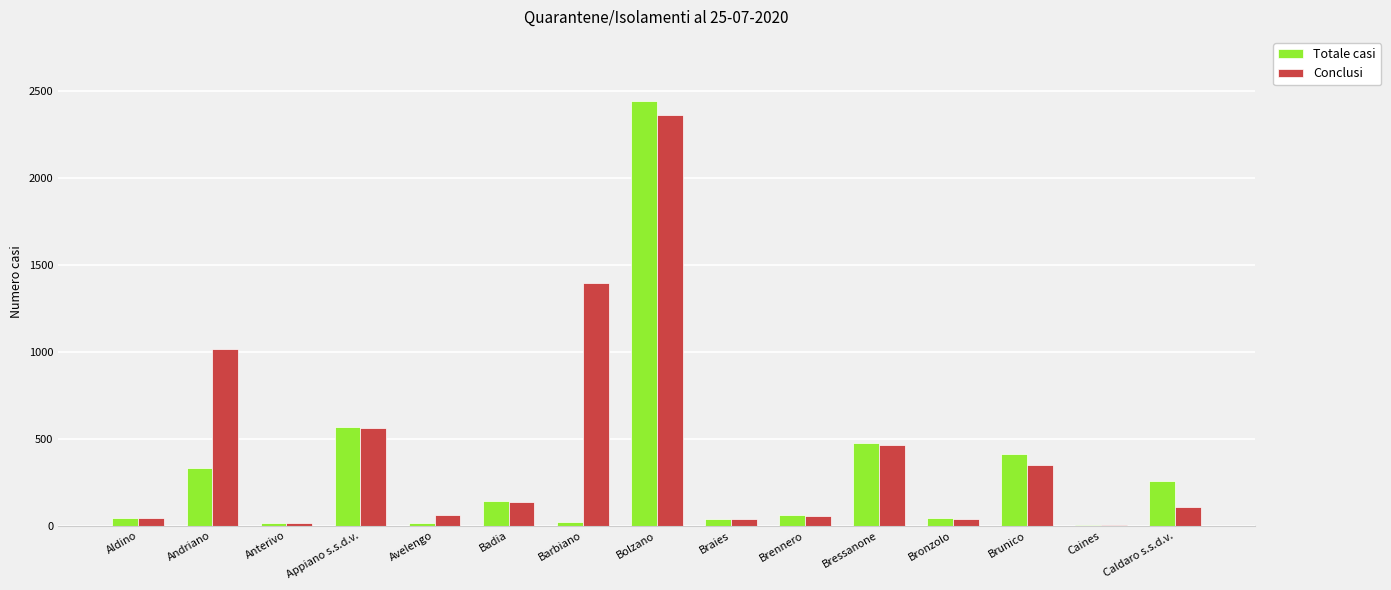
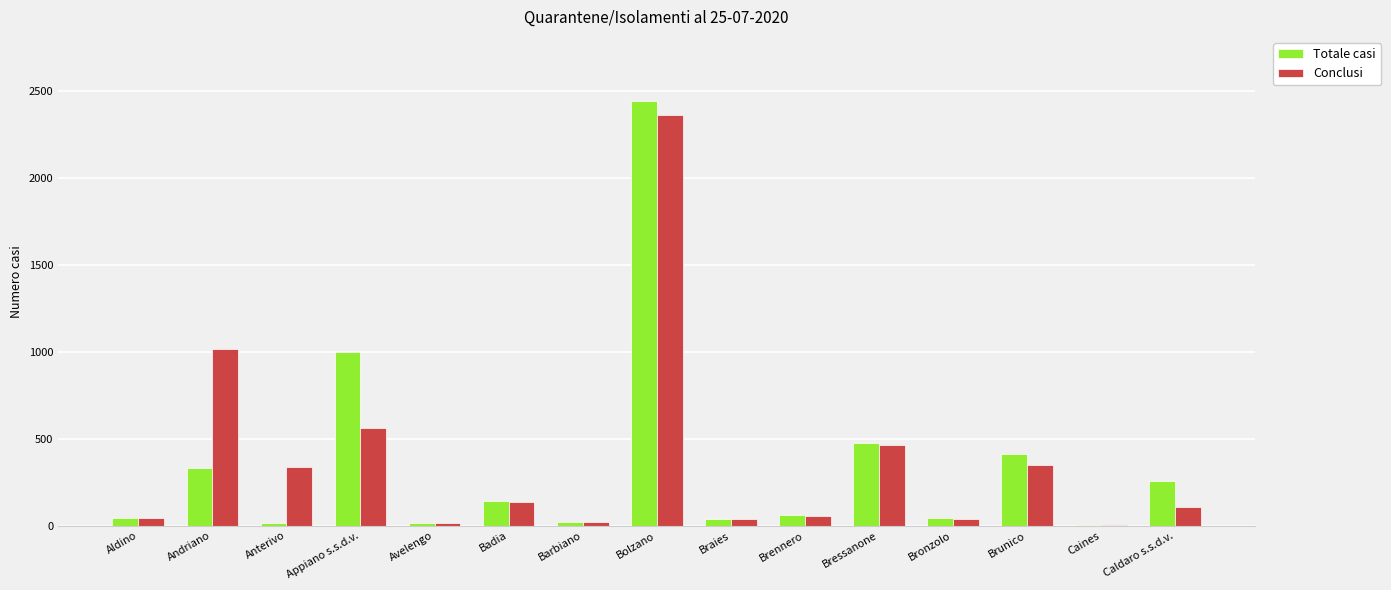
Conclusi, Anterivo: 20 -> 340
Totale casi, Appiano s.s.d.v.: 570 -> 1000
Conclusi, Avelengo: 60 -> 10
Conclusi, Barbiano: 1400 -> 20
